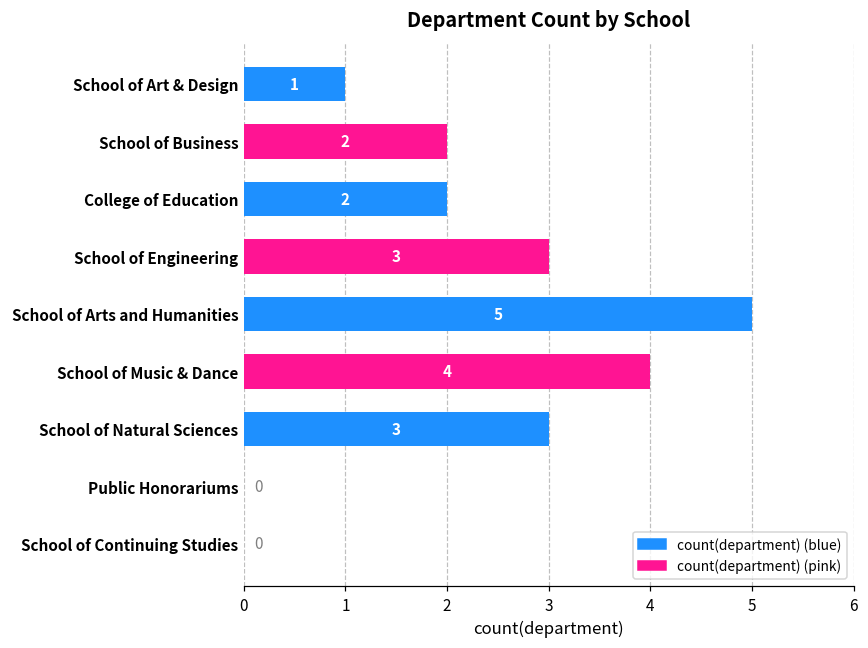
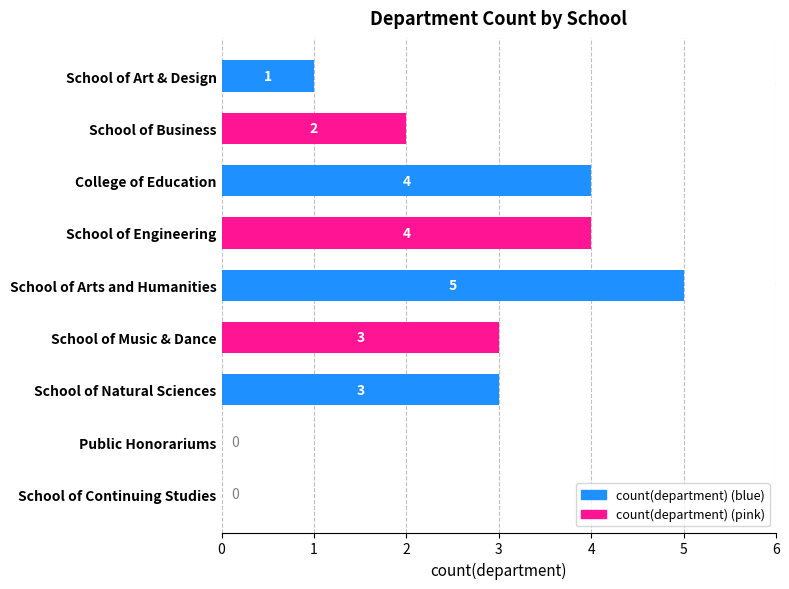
College of Education: 2 -> 4
School of Engineering: 3 -> 4
School of Music & Dance: 4 -> 3
